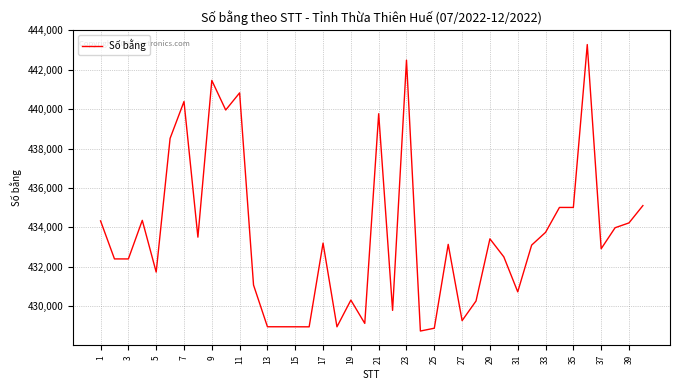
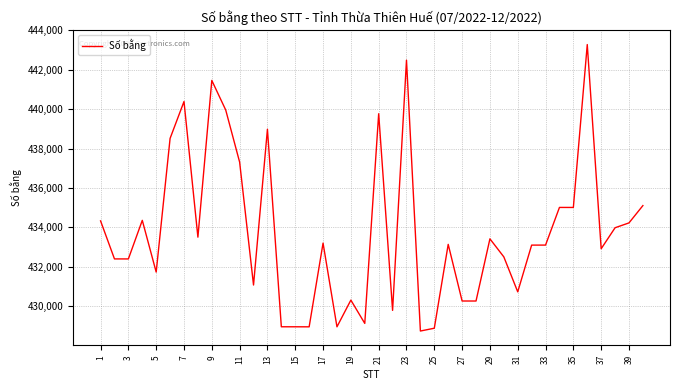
11: 440,800 -> 437,300
13: 428,900 -> 439,000
27: 429,300 -> 430,300
33: 433,700 -> 433,100
